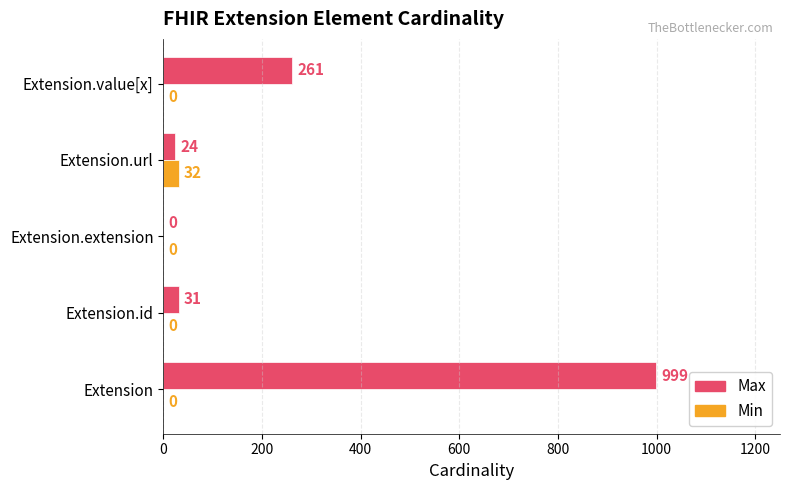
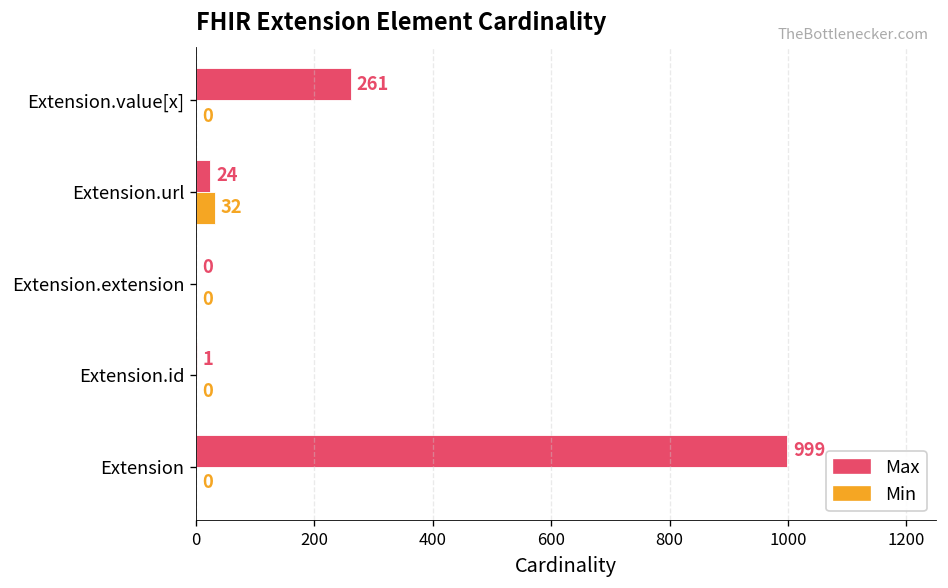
Max, Extension.id: 31 -> 1
